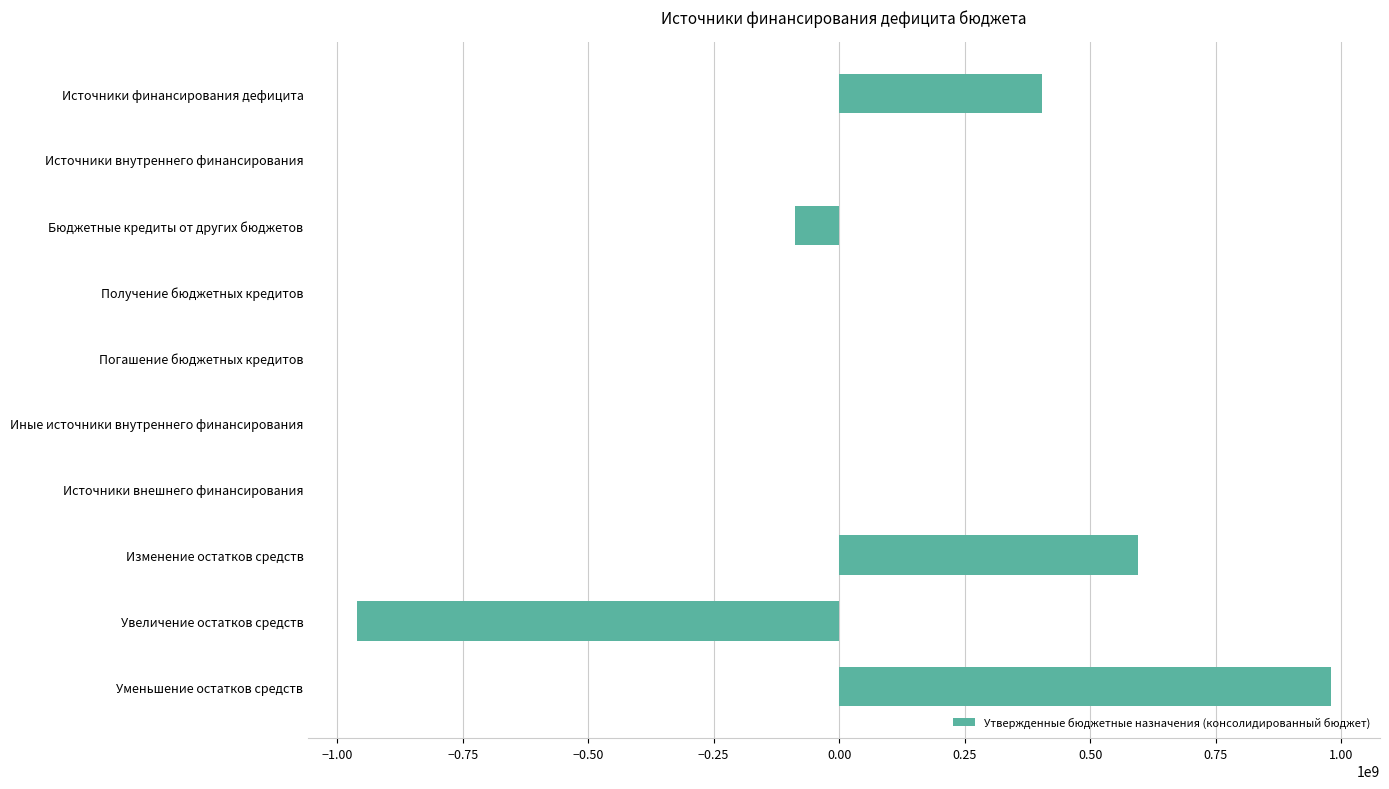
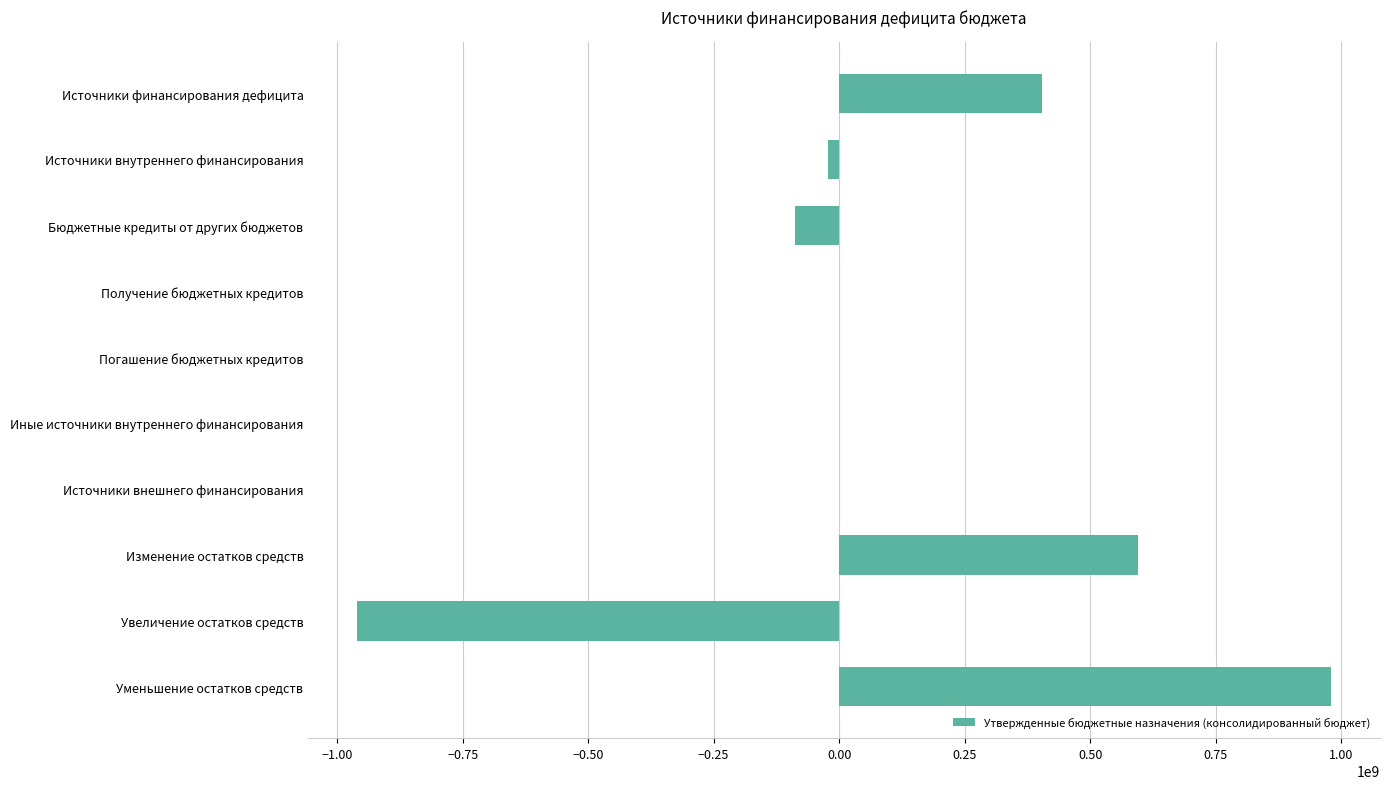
Источники внутреннего финансирования: 0 -> -20000000
